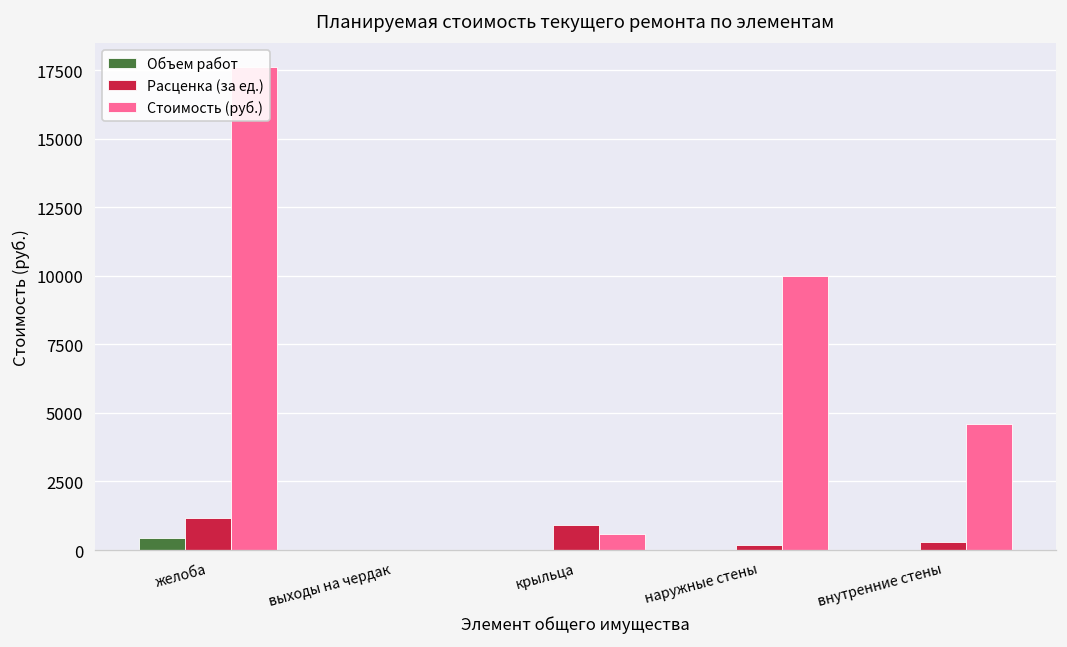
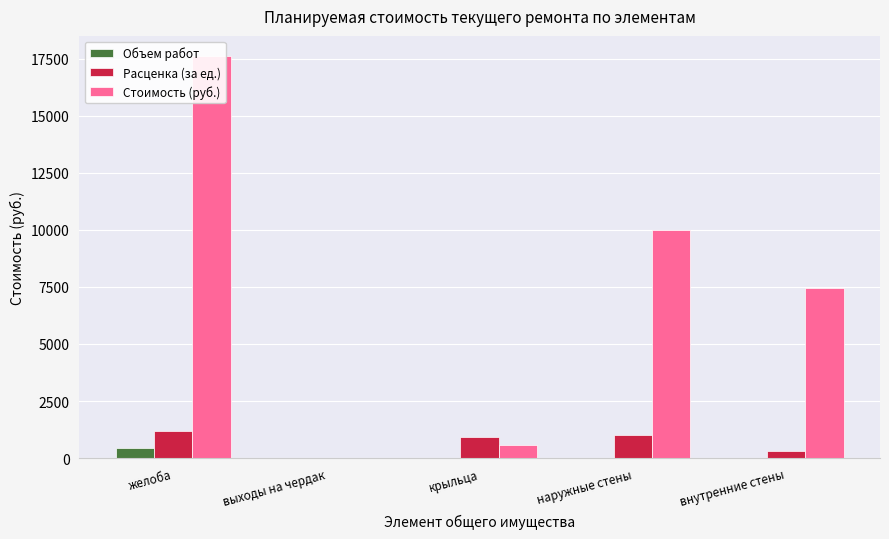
Расценка (за ед.), наружные стены: 200 -> 1000
Стоимость (руб.), внутренние стены: 4600 -> 7400
